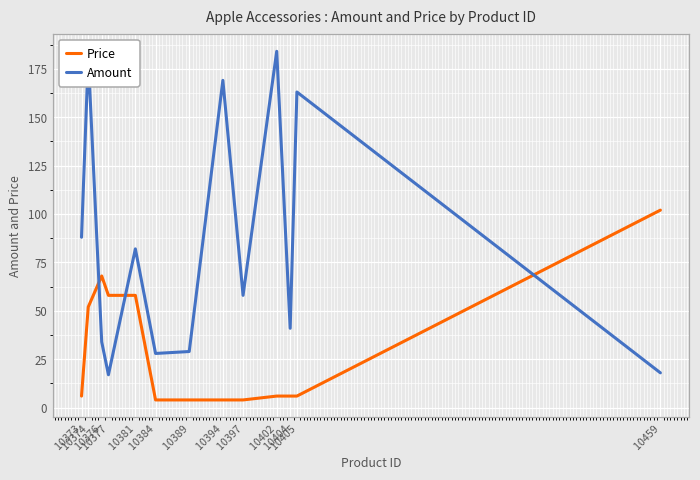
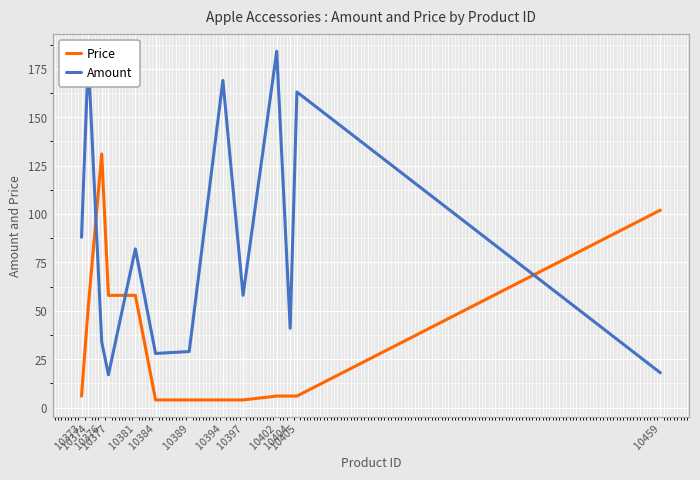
Price, 10376: 68 -> 131
